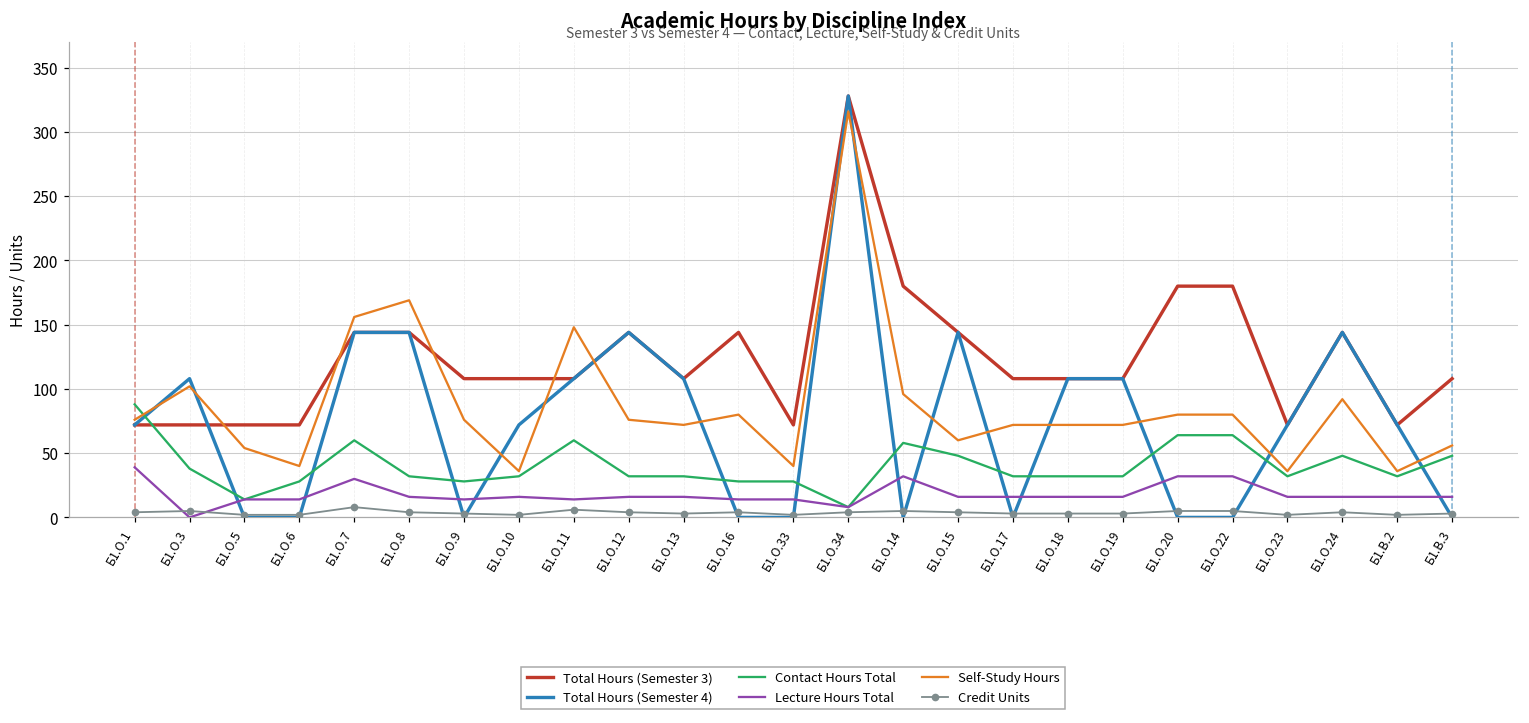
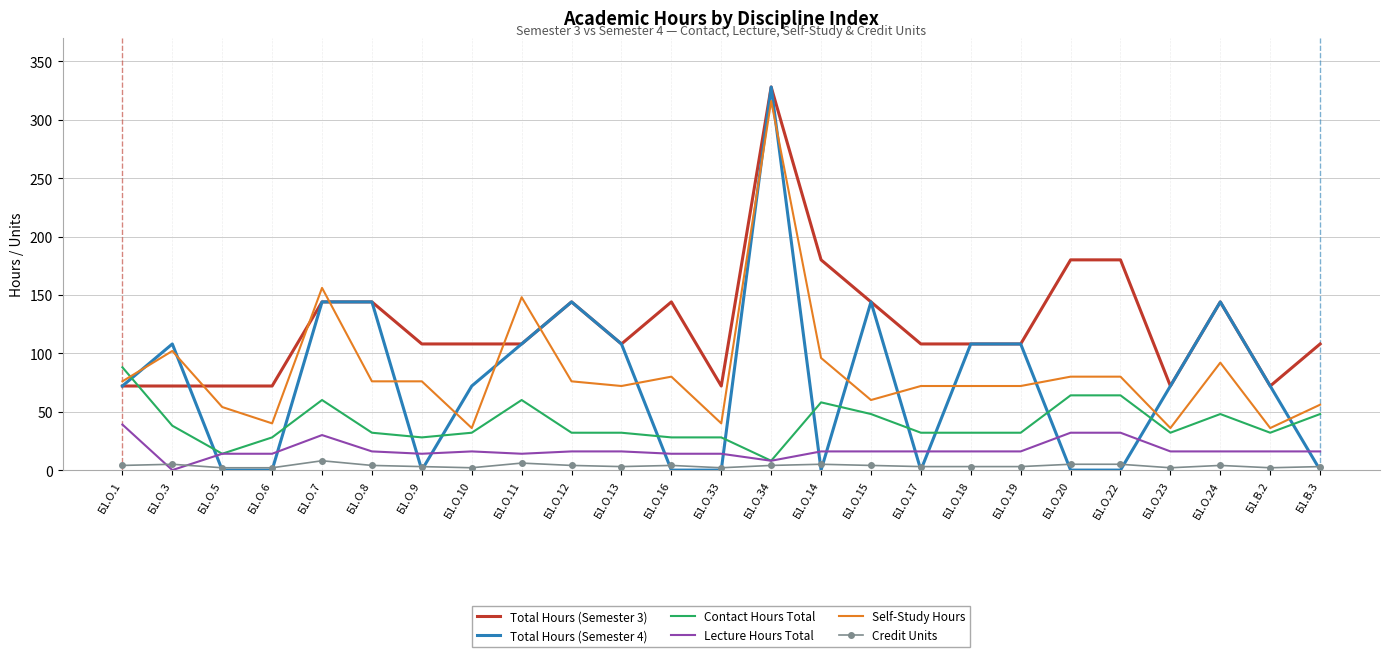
Self-Study Hours, Б1.О.8: 169 -> 76
Lecture Hours Total, Б1.О.14: 32 -> 16
